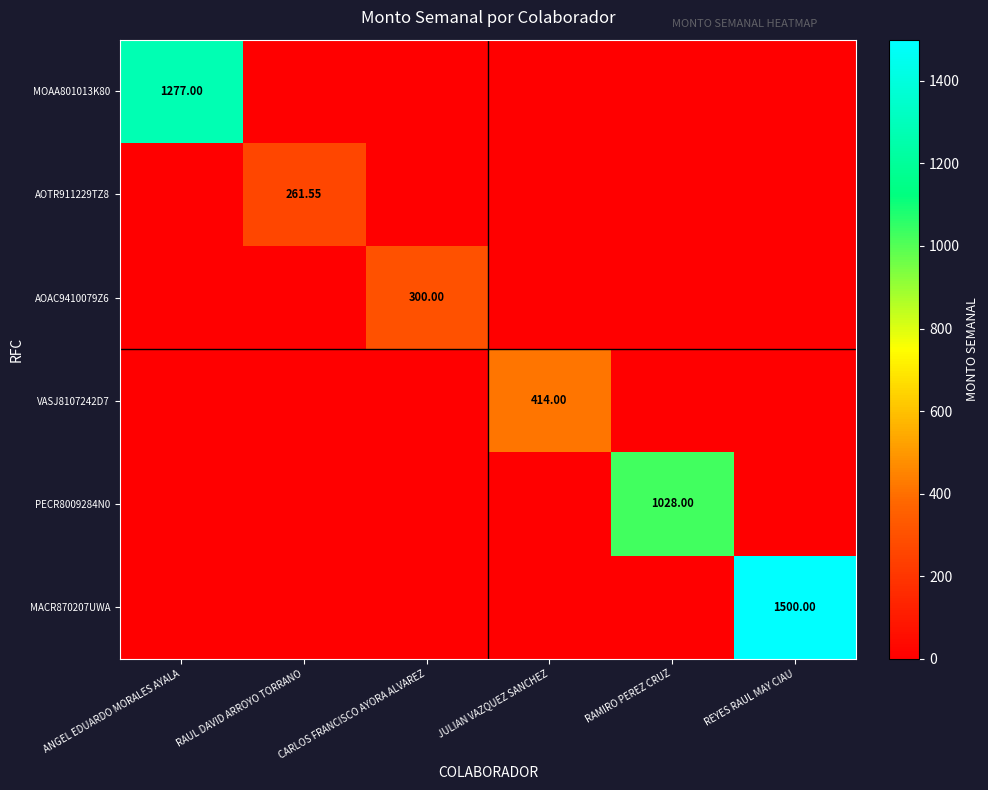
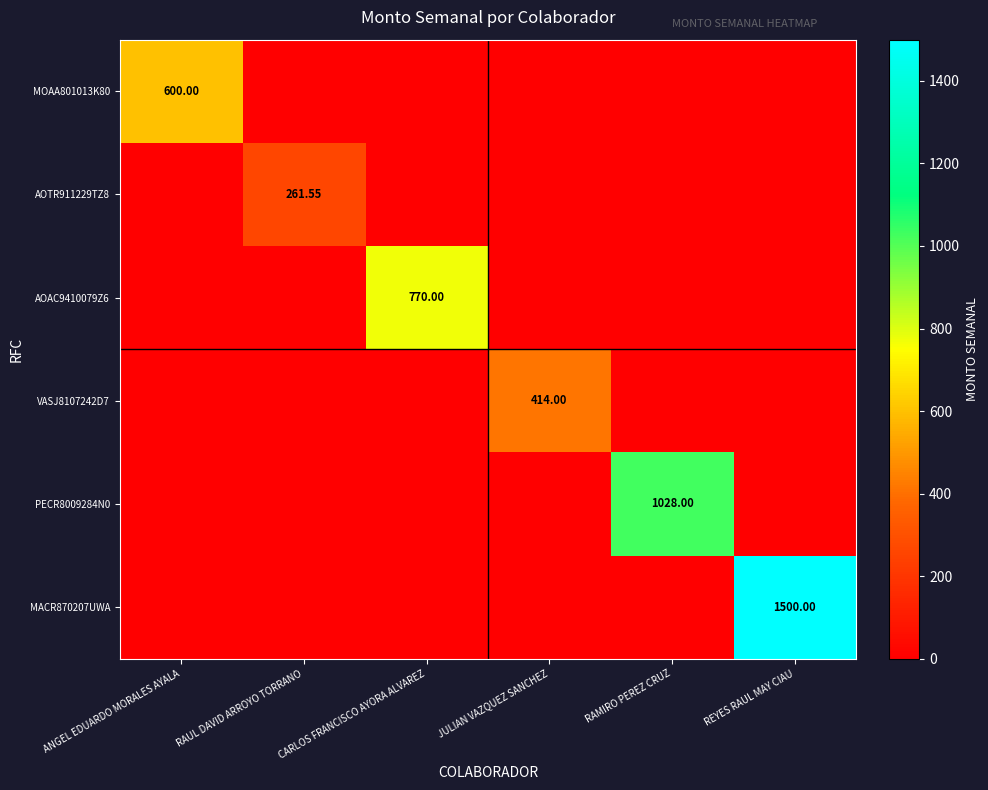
MOAA801013K80, ANGEL EDUARDO MORALES AYALA: 1277.00 -> 600.00
AOAC9410079Z6, CARLOS FRANCISCO AYORA ALVAREZ: 300.00 -> 770.00
